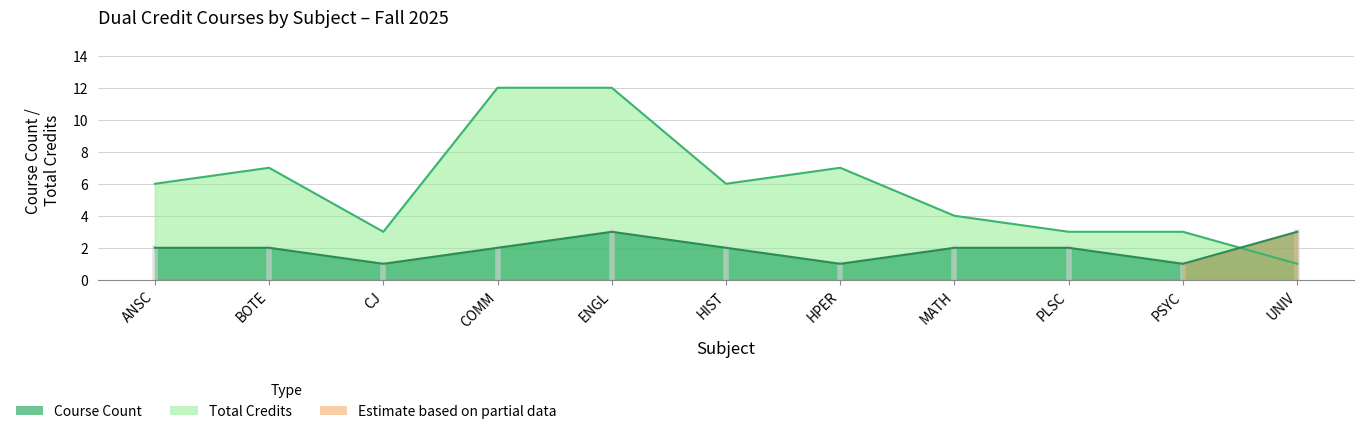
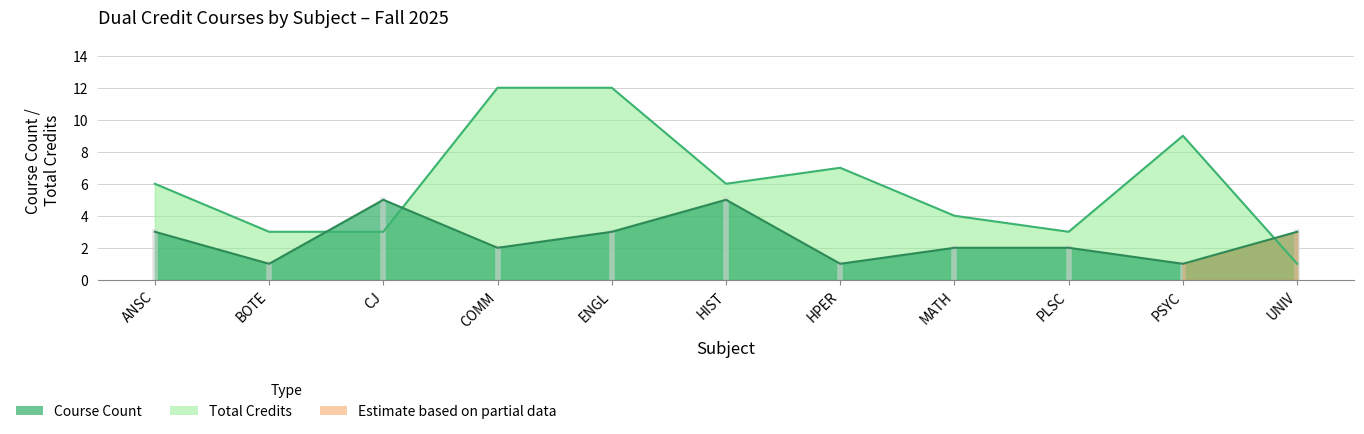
Course Count, ANSC: 2 -> 3
Total Credits, BOTE: 7 -> 3
Course Count, BOTE: 2 -> 1
Course Count, CJ: 1 -> 5
Course Count, HIST: 2 -> 5
Total Credits, PSYC: 3 -> 9
